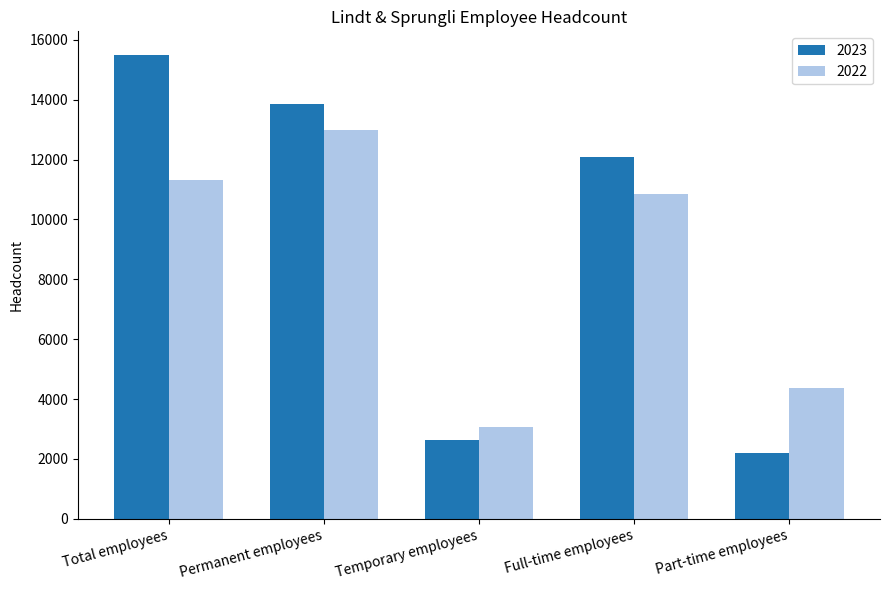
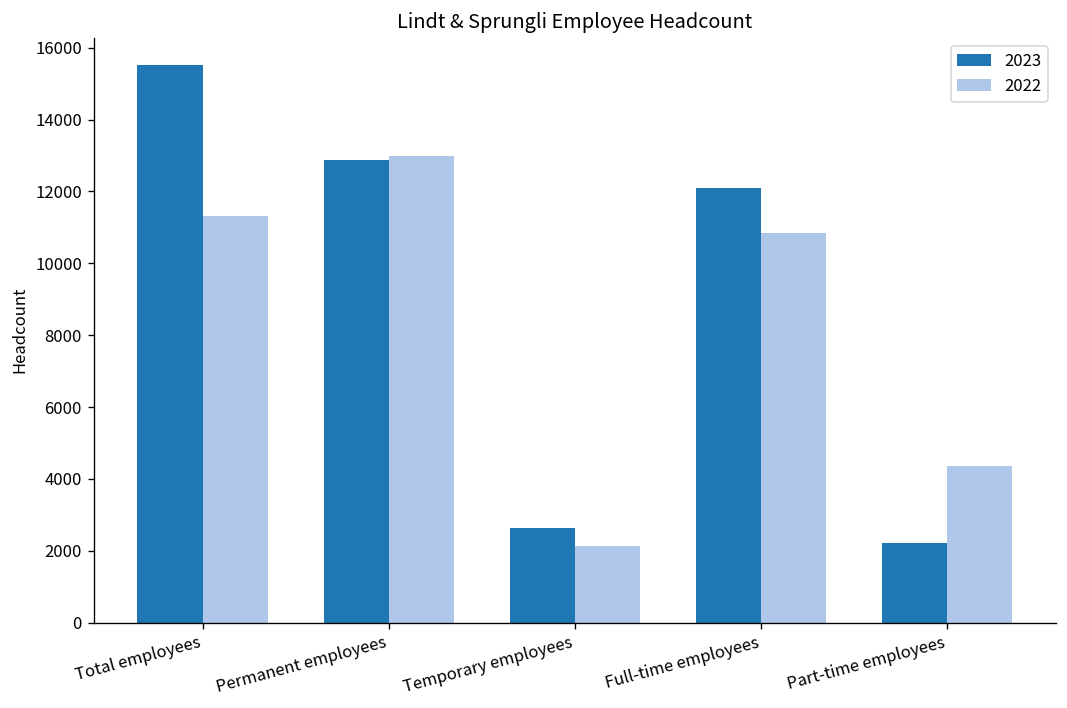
2023, Permanent employees: 13800 -> 12900
2022, Temporary employees: 3100 -> 2100
